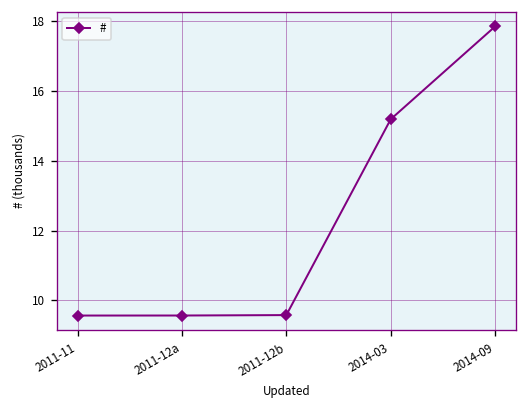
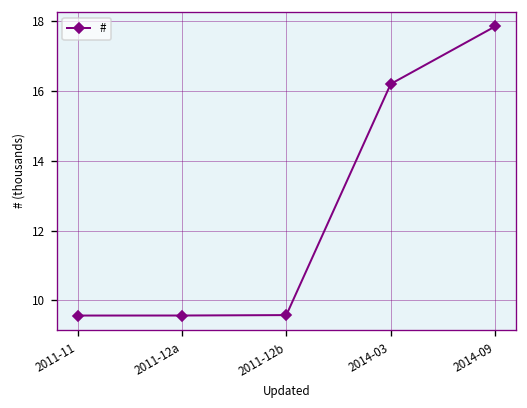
2014-03: 15.2 -> 16.2
